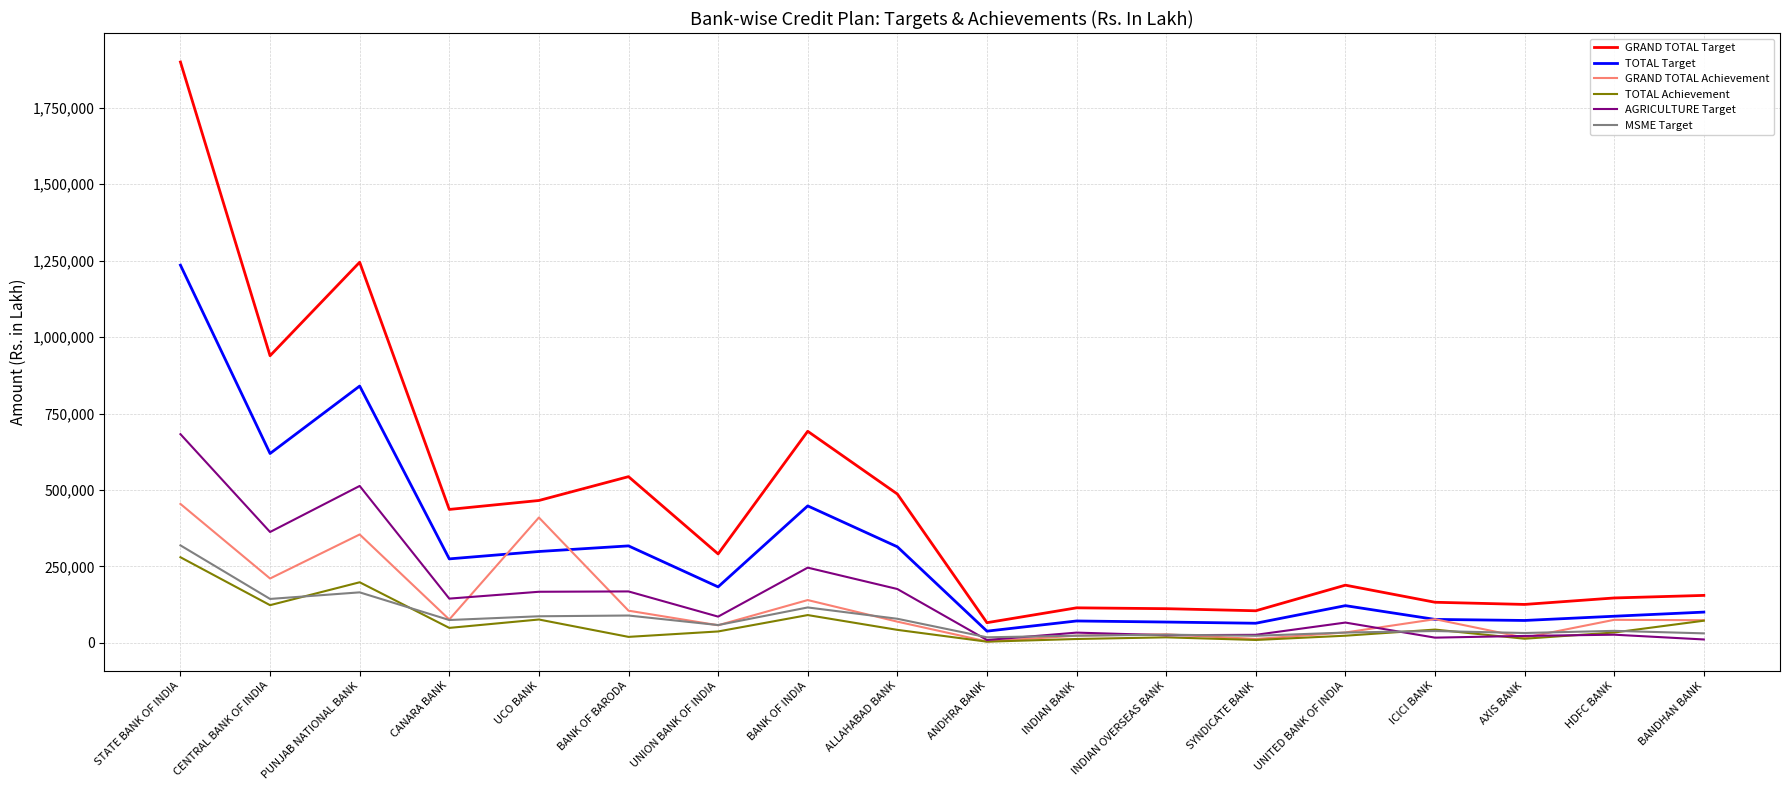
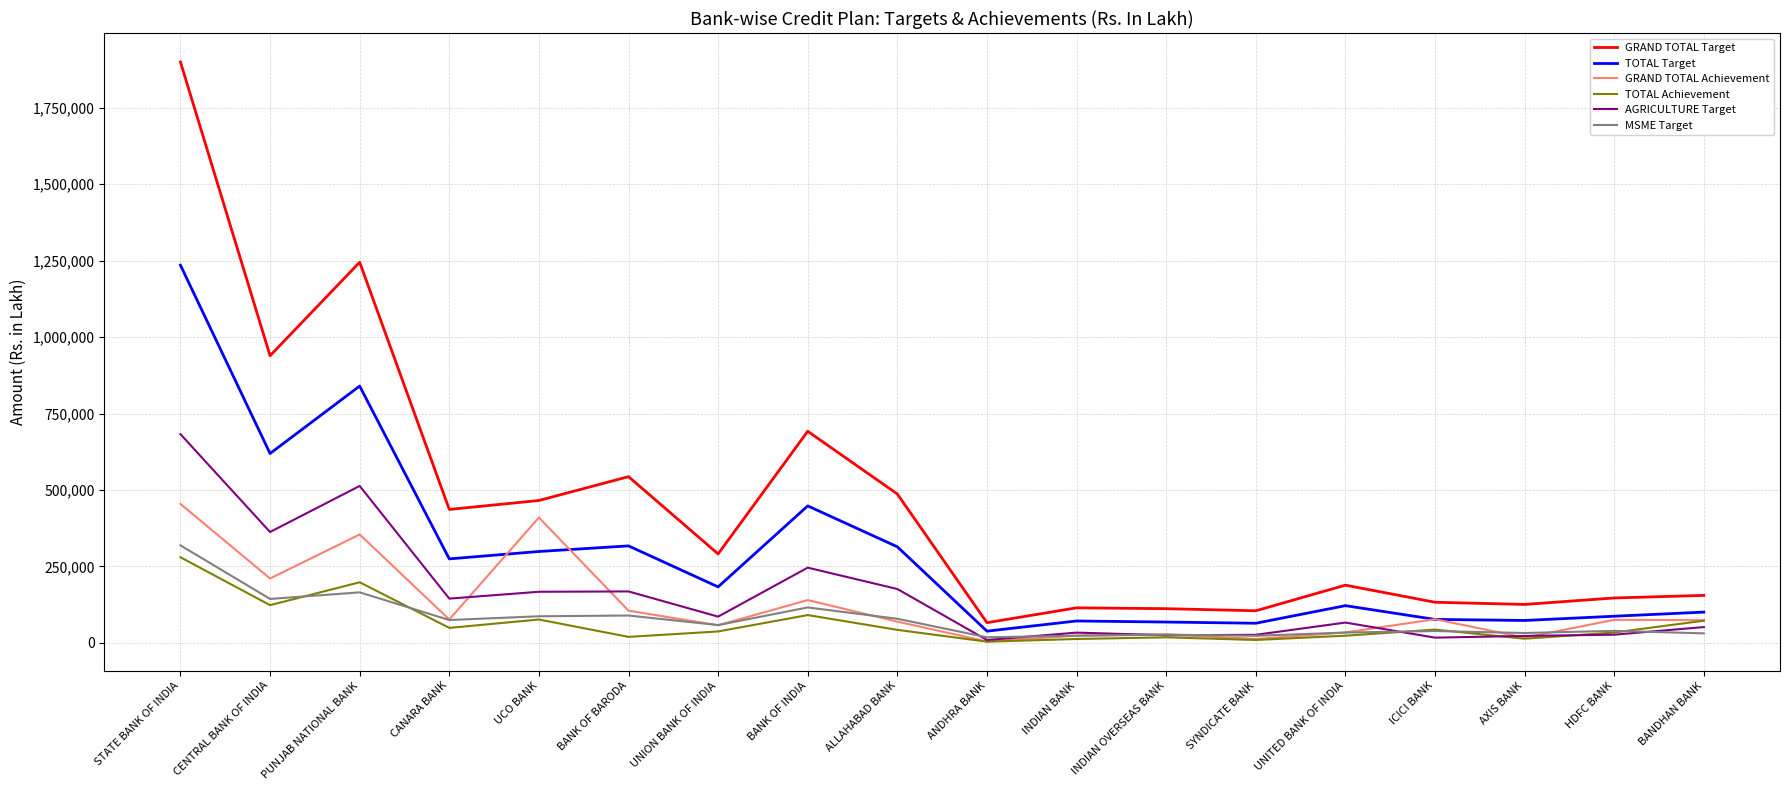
AGRICULTURE Target, BANDHAN BANK: 10,000 -> 50,000
